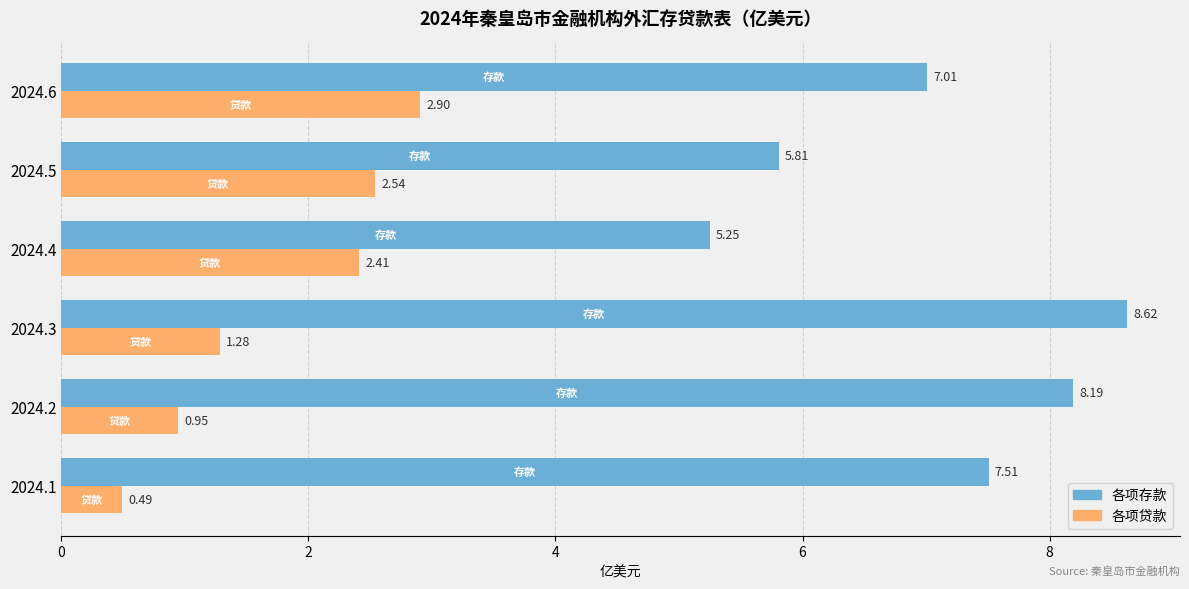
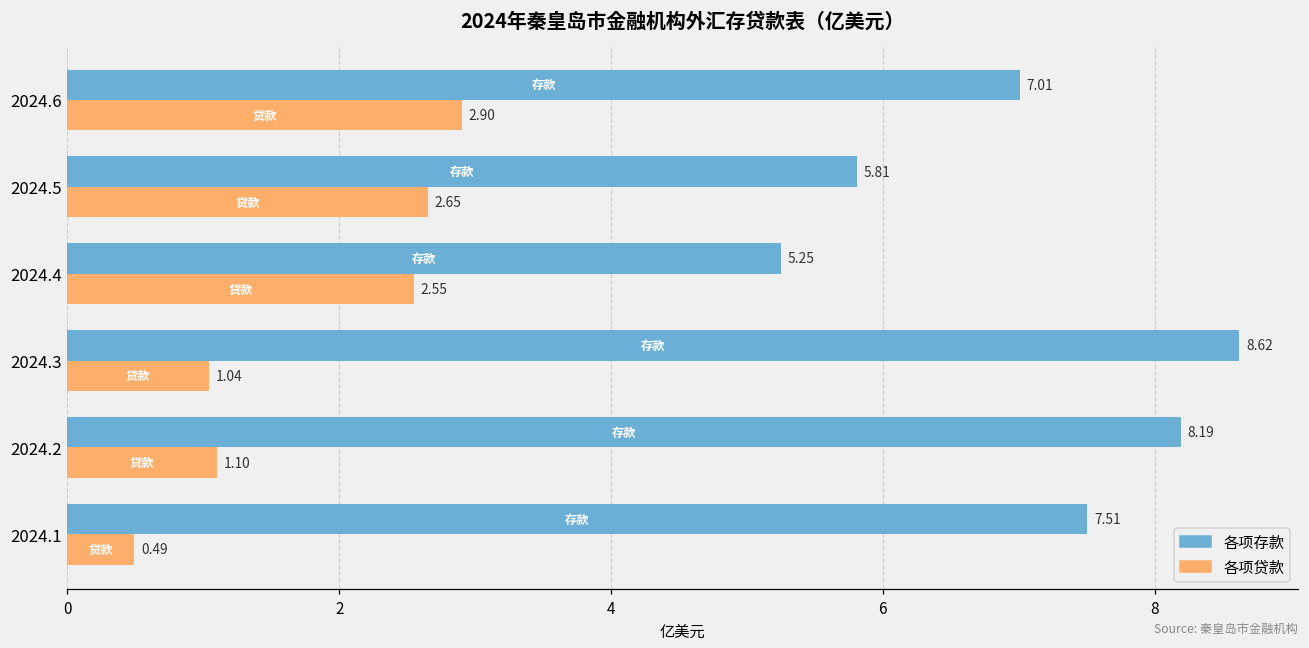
各项贷款, 2024.5: 2.54 -> 2.65
各项贷款, 2024.4: 2.41 -> 2.55
各项贷款, 2024.3: 1.28 -> 1.04
各项贷款, 2024.2: 0.95 -> 1.10
